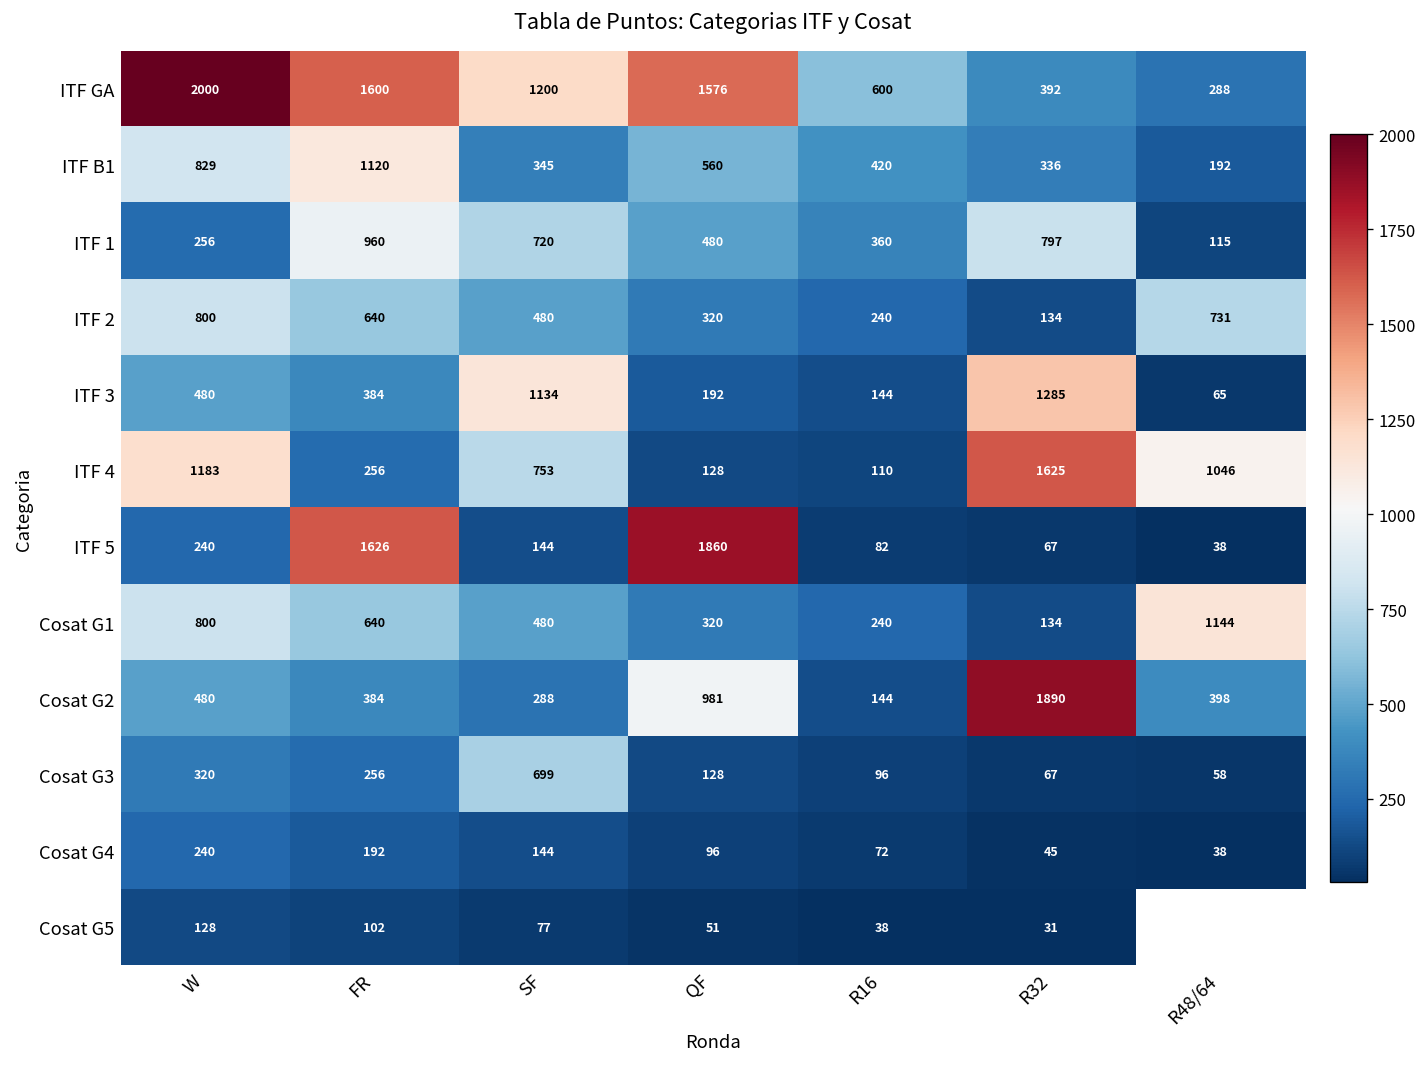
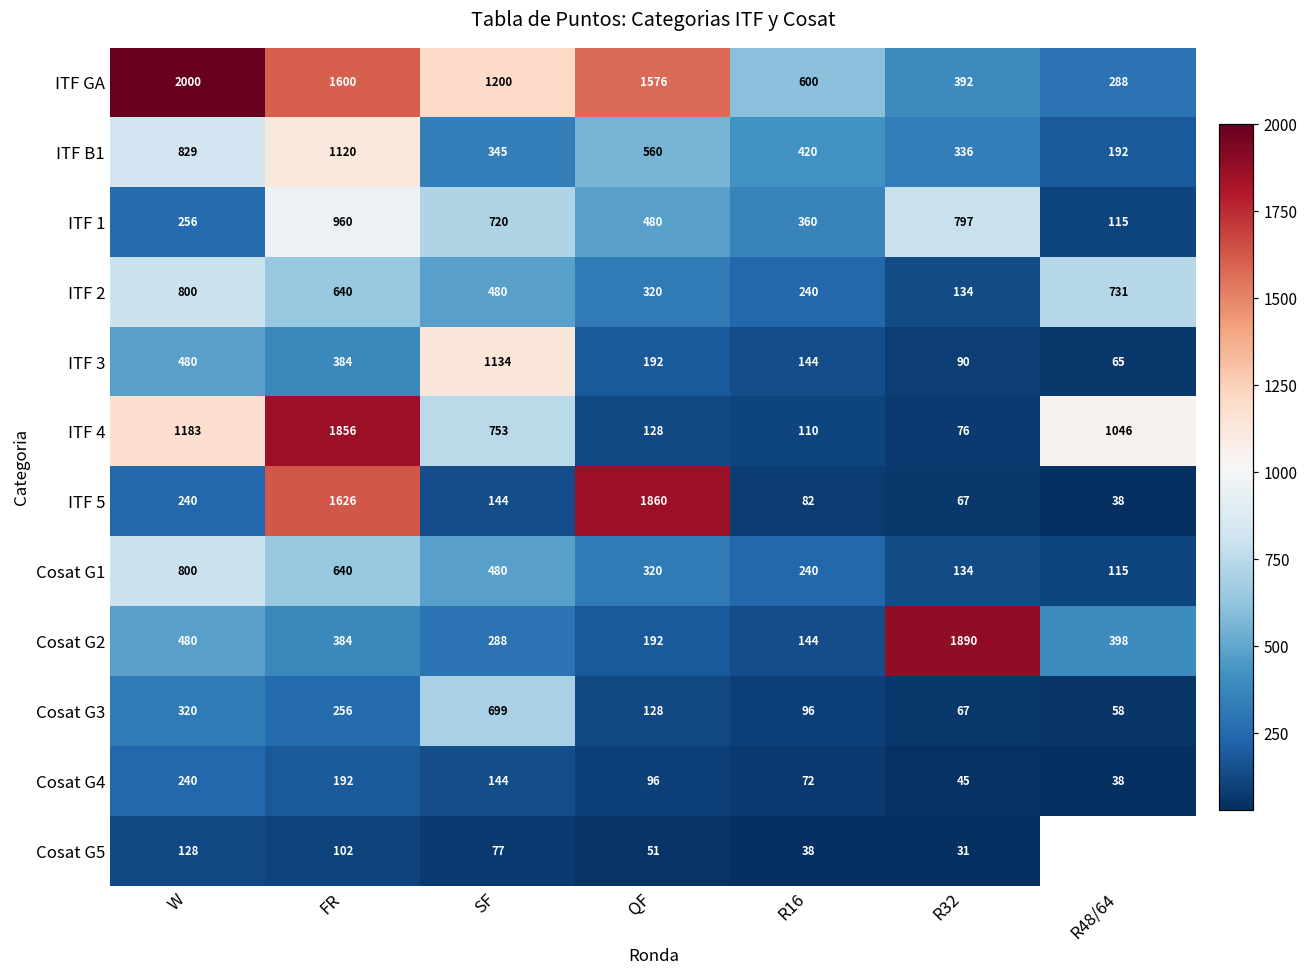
ITF 3, R32: 1285 -> 90
ITF 4, FR: 256 -> 1856
ITF 4, R32: 1625 -> 76
Cosat G1, R48/64: 1144 -> 115
Cosat G2, QF: 981 -> 192
